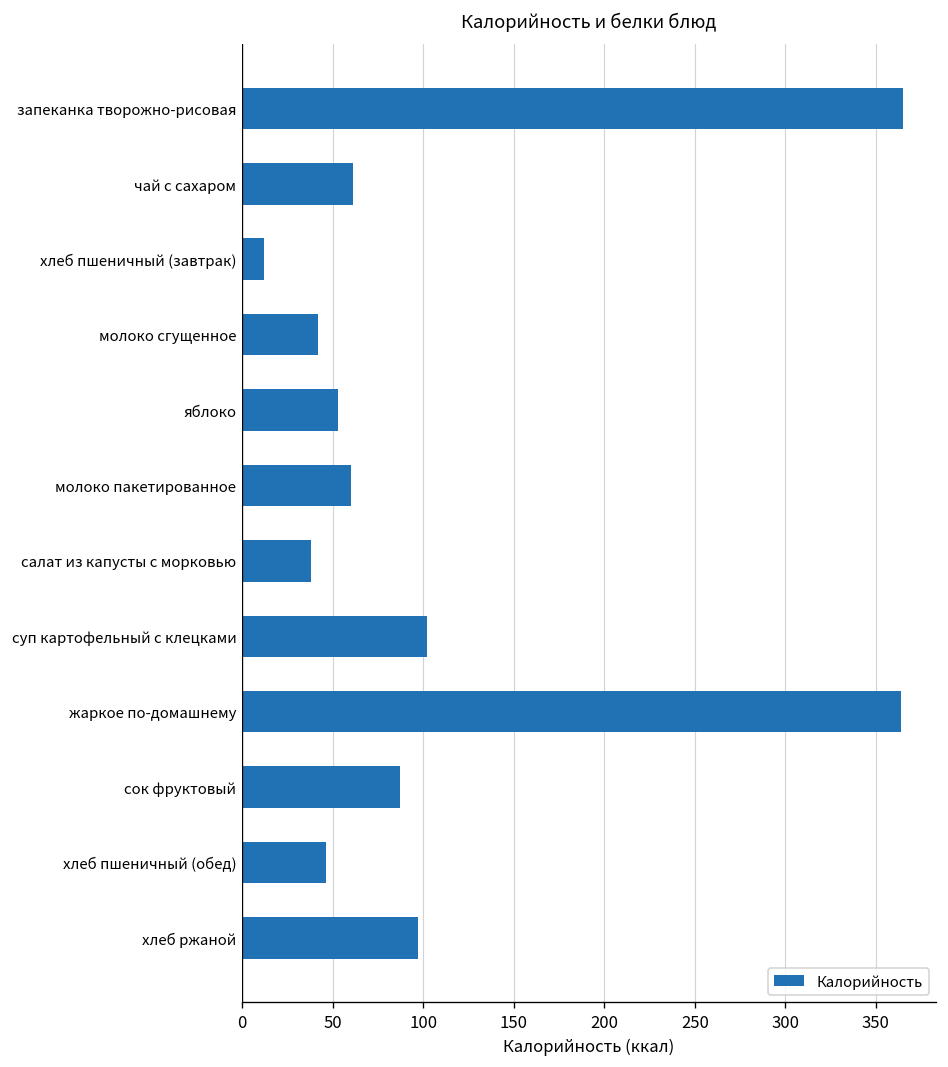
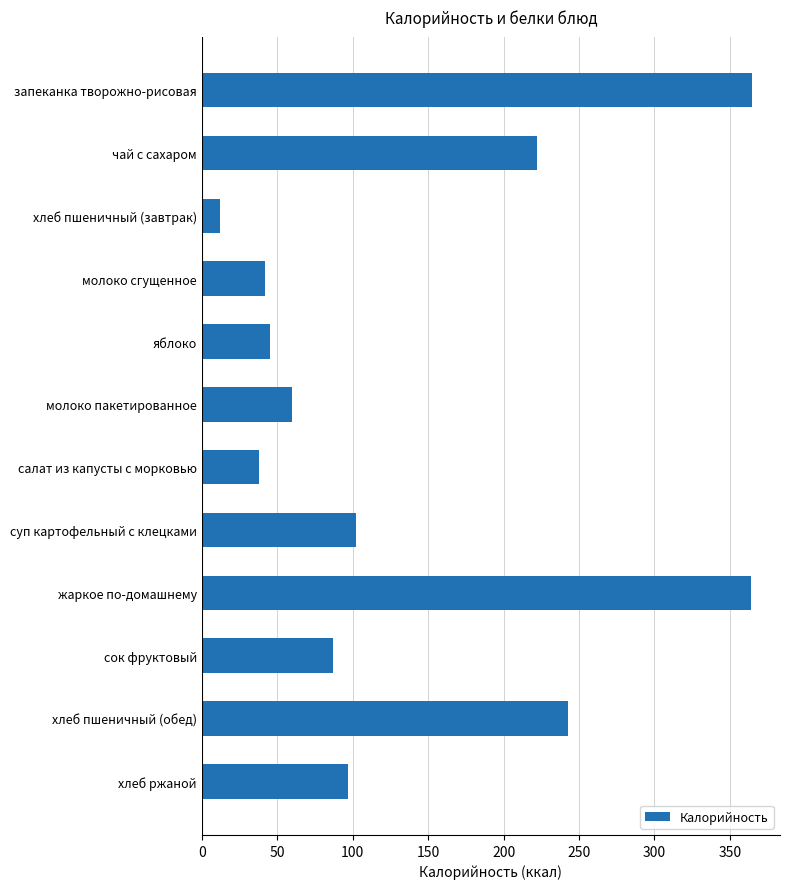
чай с сахаром: 61 -> 222
яблоко: 53 -> 45
хлеб пшеничный (обед): 46 -> 243
